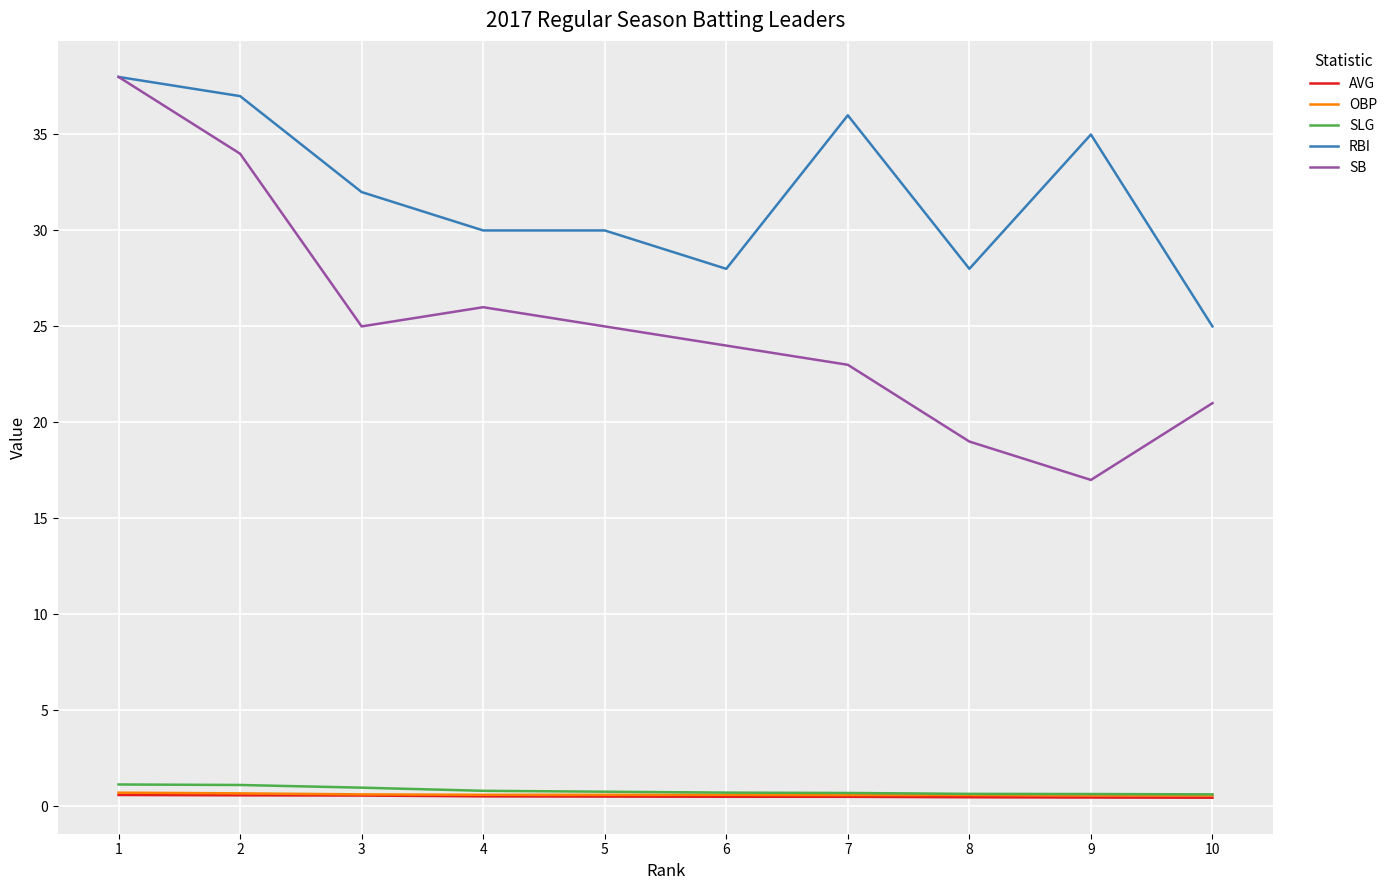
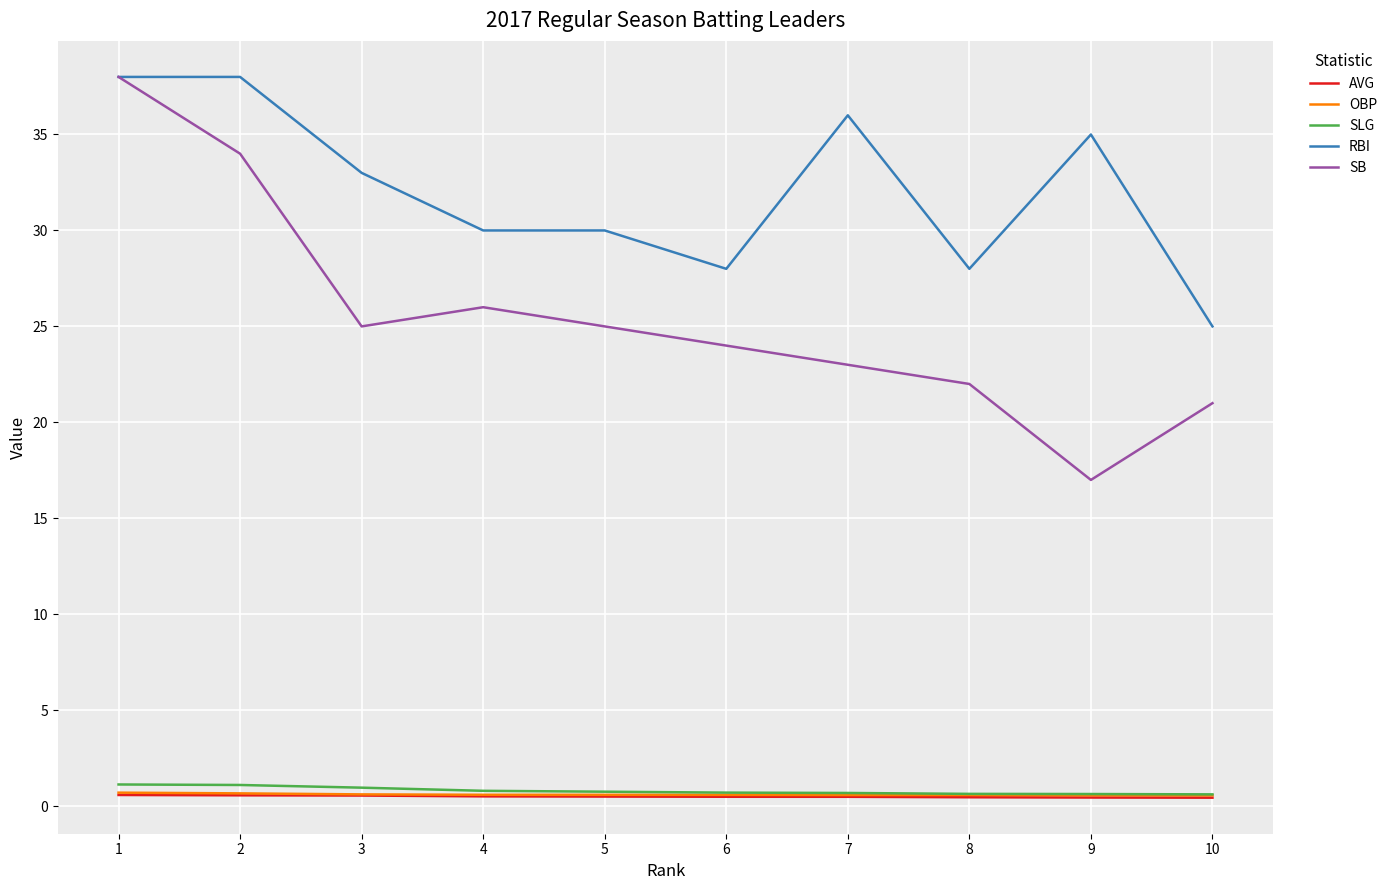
RBI, 2: 37 -> 38
RBI, 3: 32 -> 33
SB, 8: 19 -> 22
